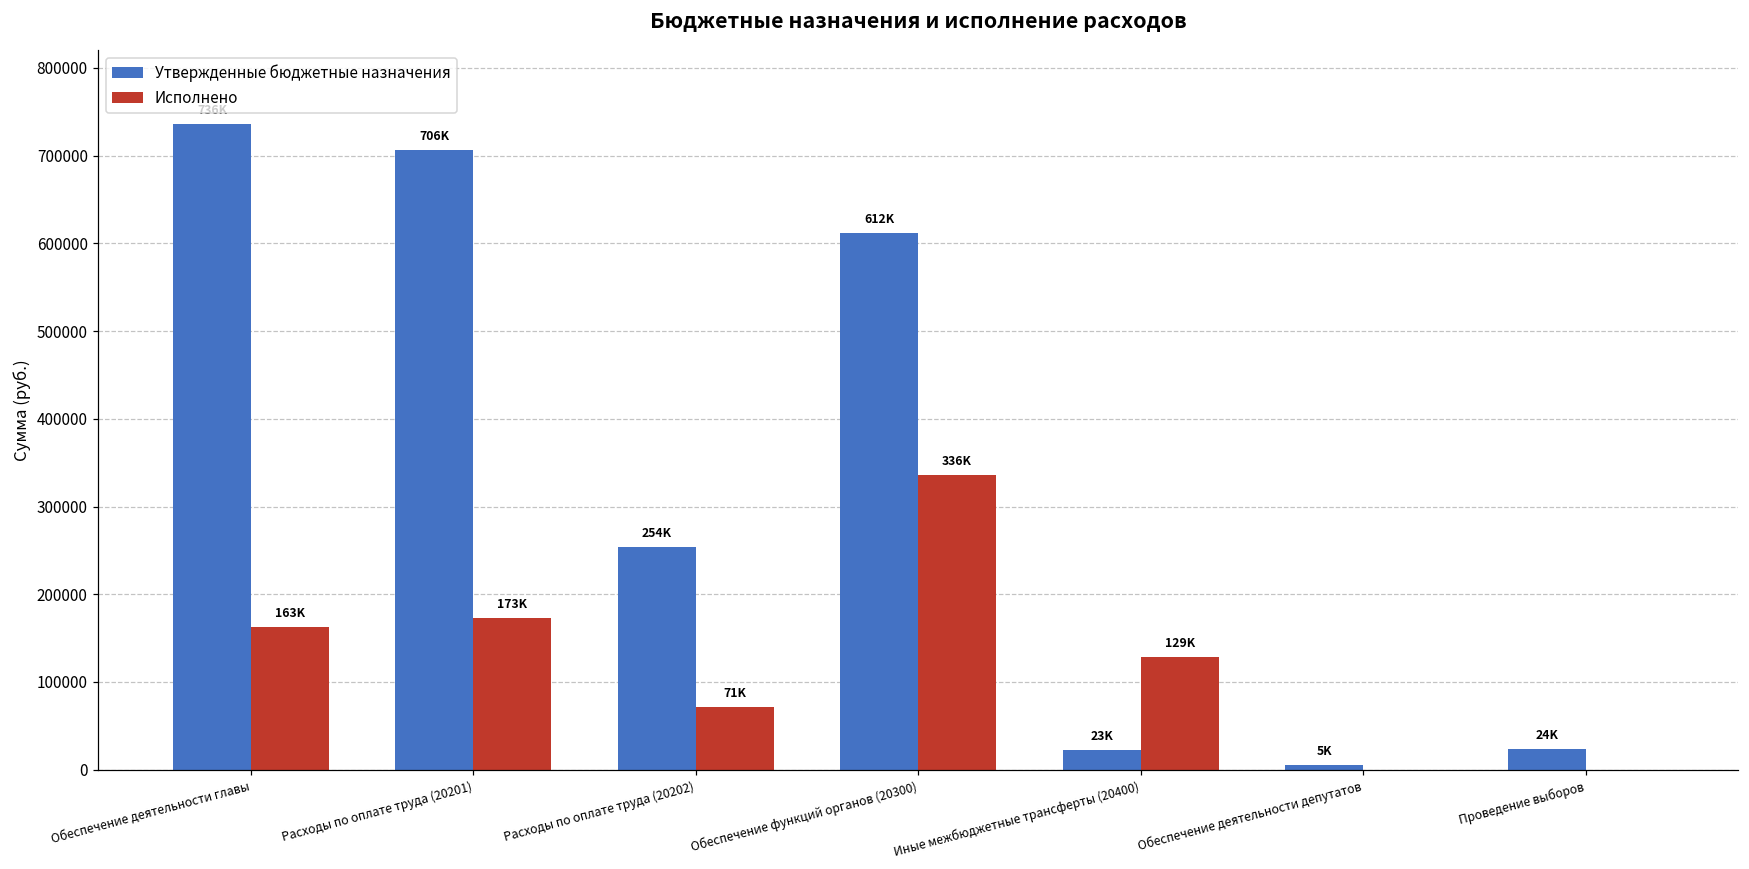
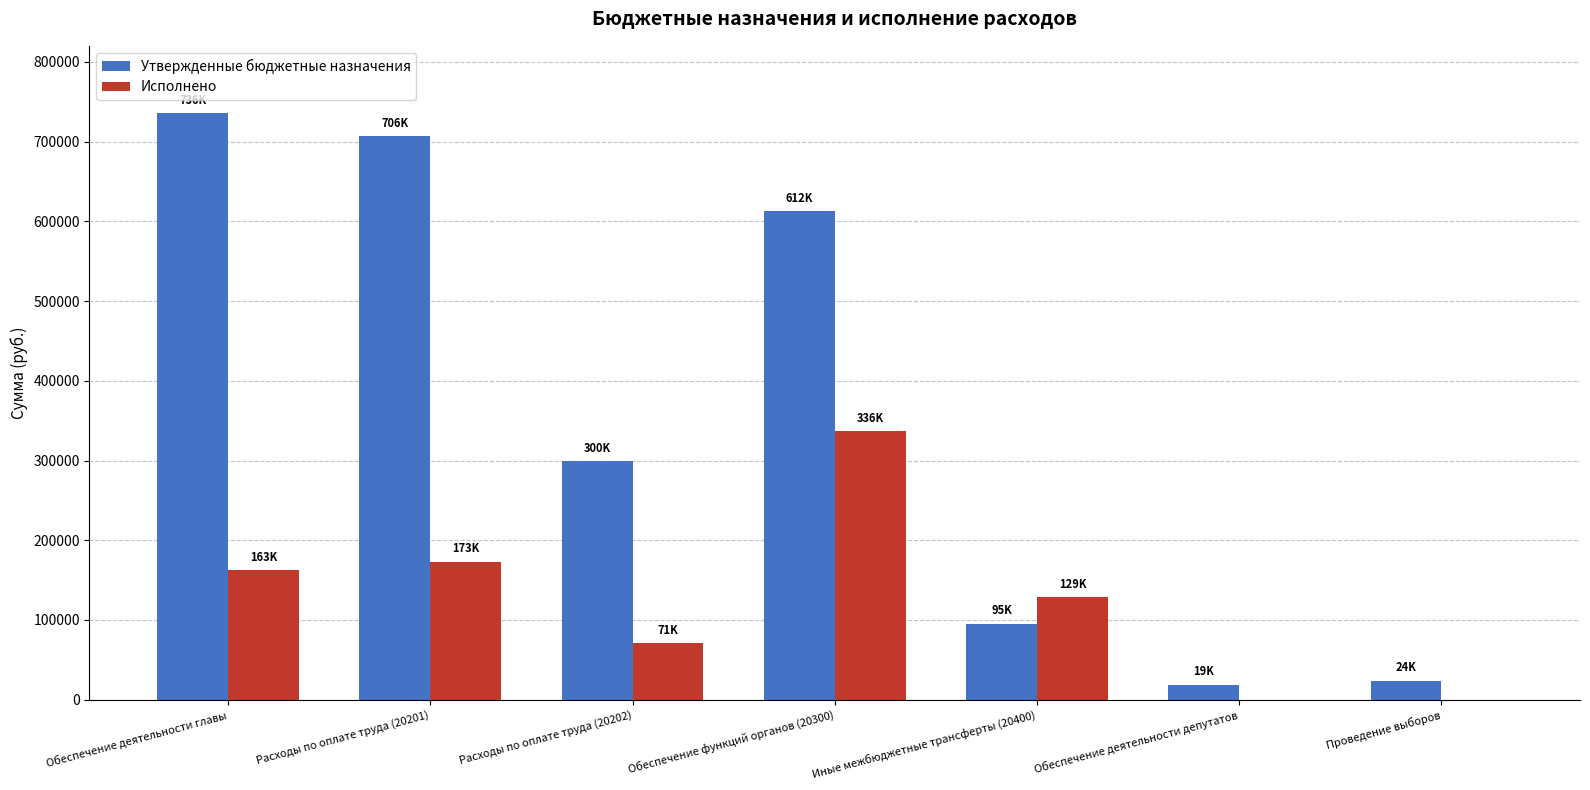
Утвержденные бюджетные назначения, Расходы по оплате труда (20202): 254K -> 300K
Утвержденные бюджетные назначения, Иные межбюджетные трансферты (20400): 23K -> 95K
Утвержденные бюджетные назначения, Обеспечение деятельности депутатов: 5K -> 19K
